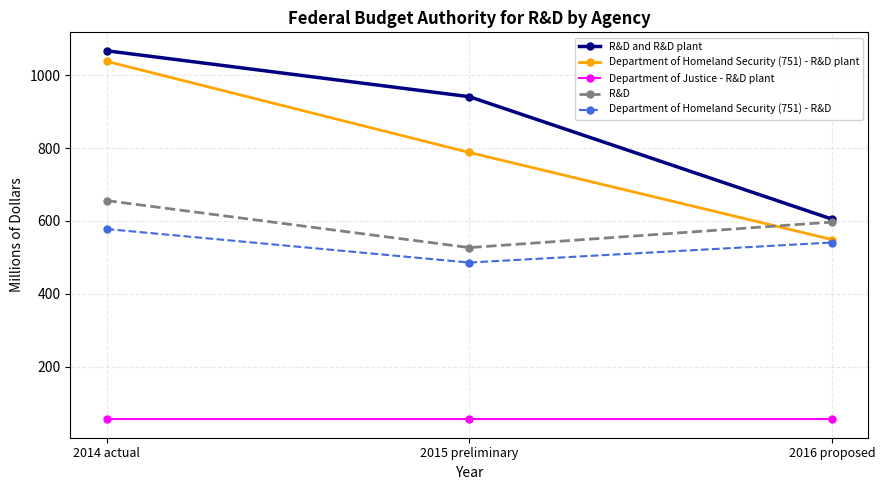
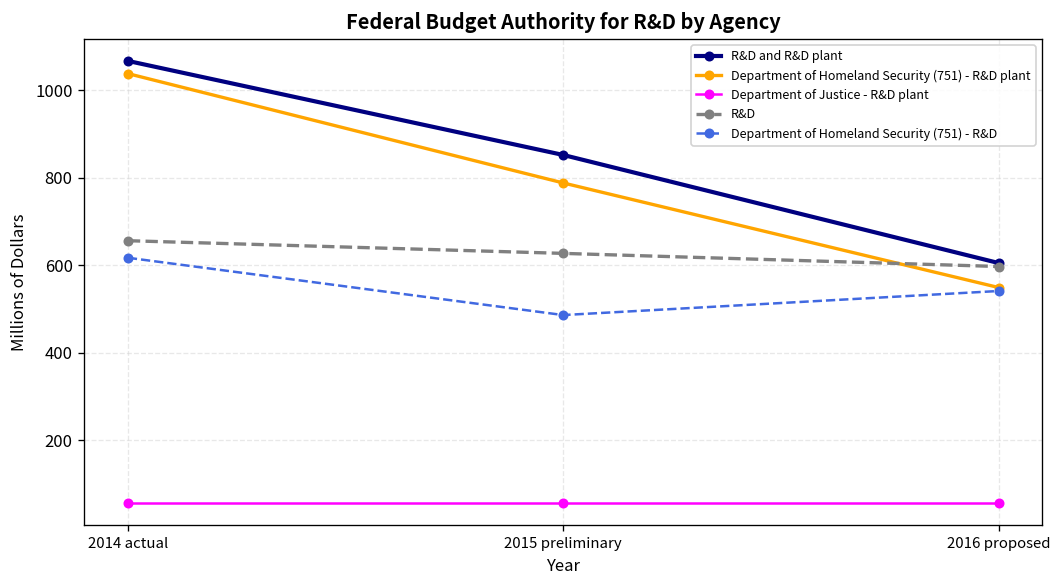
Department of Homeland Security (751) - R&D, 2014 actual: 580 -> 620
R&D and R&D plant, 2015 preliminary: 940 -> 850
R&D, 2015 preliminary: 530 -> 630
